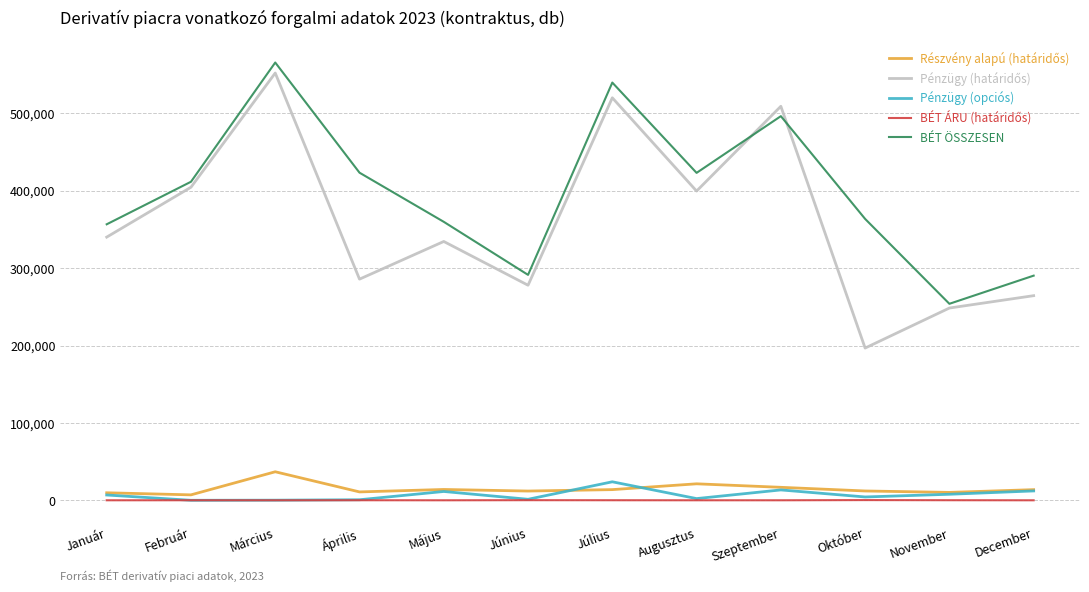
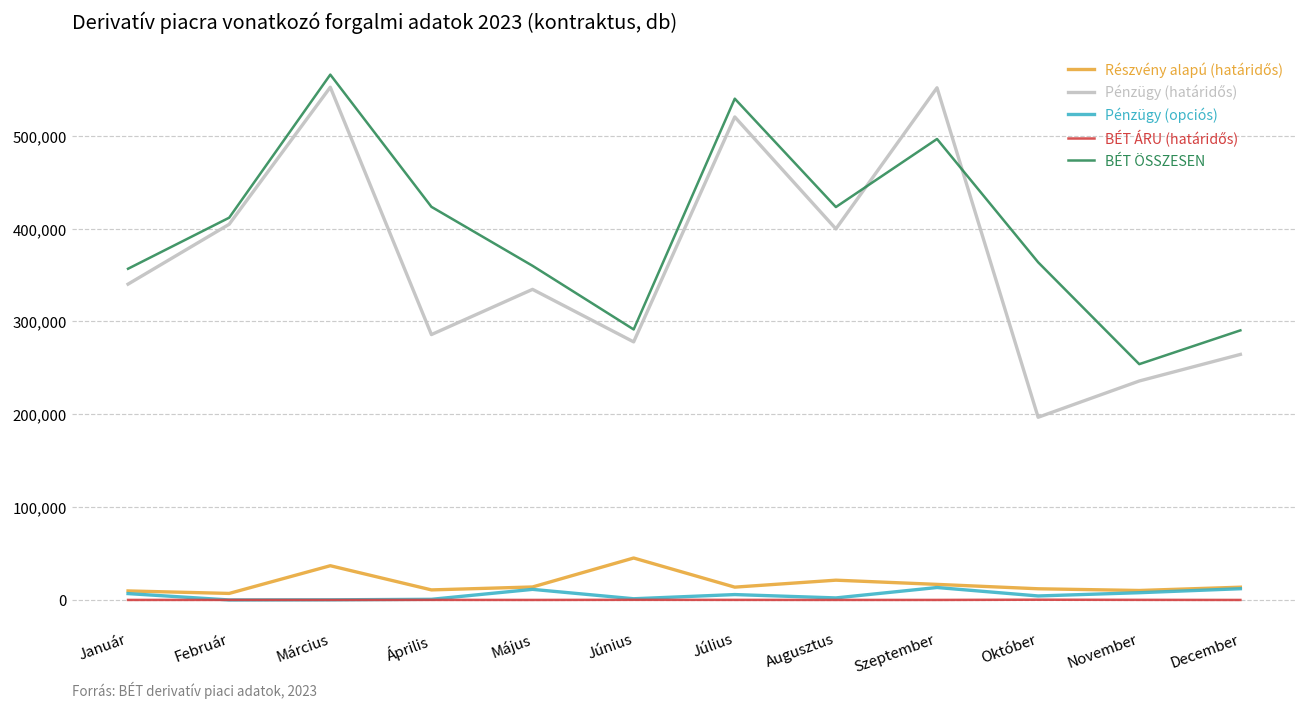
Részvény alapú (határidős), Június: 10,000 -> 50,000
Pénzügy (opciós), Július: 20,000 -> 10,000
Pénzügy (határidős), Szeptember: 510,000 -> 550,000
Pénzügy (határidős), November: 250,000 -> 240,000
